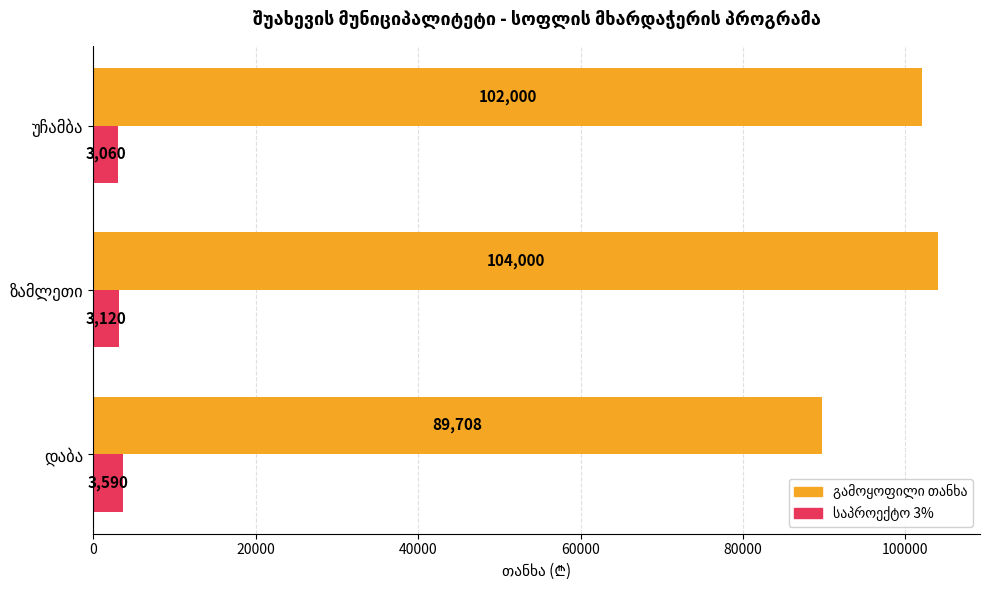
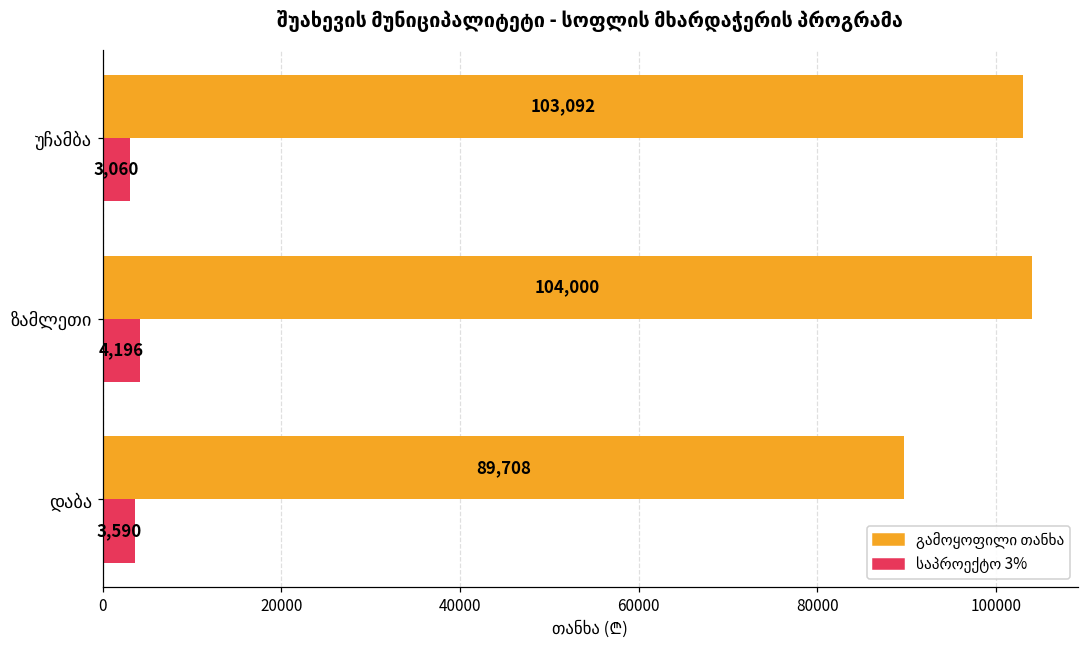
გამოყოფილი თანხა, უჩამბა: 102,000 -> 103,092
საპროექტო 3%, ზამლეთი: 3,120 -> 4,196
